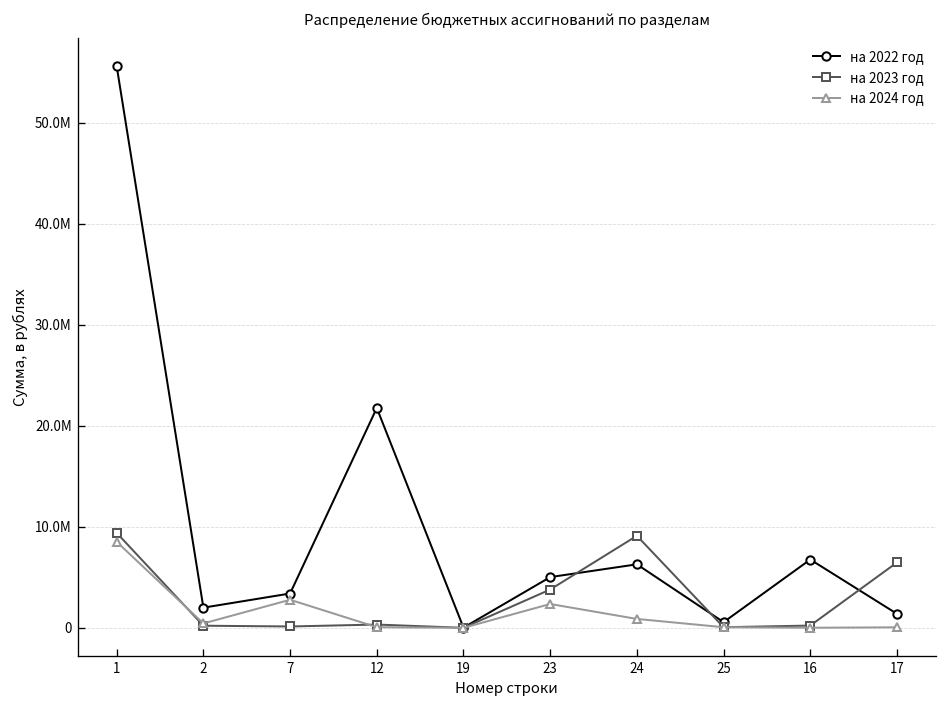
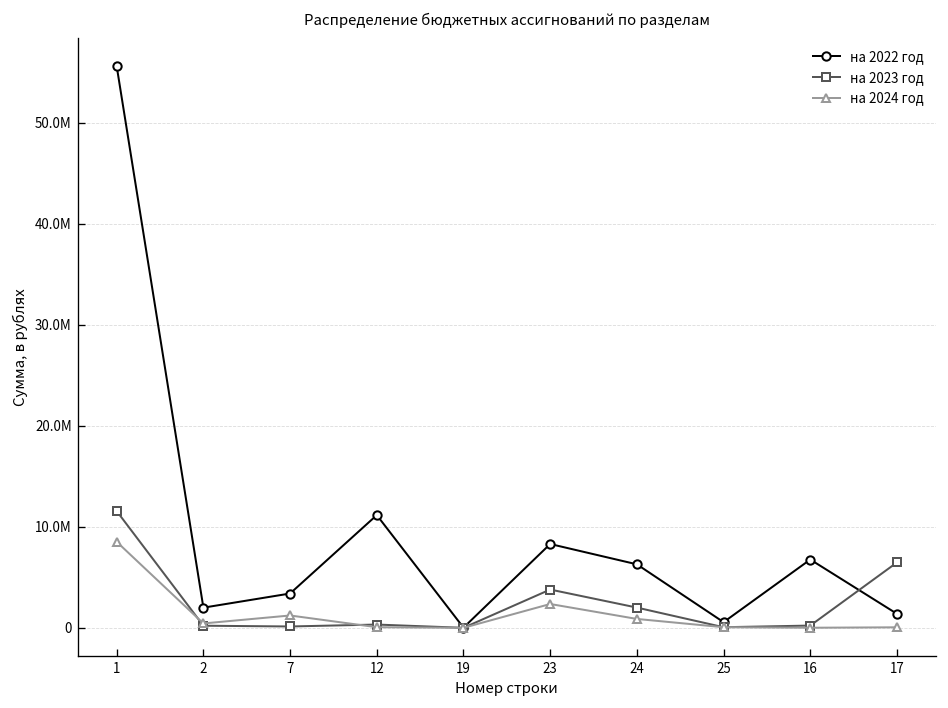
на 2023 год, 1: 9000000 -> 12000000
на 2024 год, 7: 3000000 -> 1000000
на 2022 год, 12: 22000000 -> 11000000
на 2022 год, 23: 5000000 -> 8000000
на 2023 год, 24: 9000000 -> 2000000
